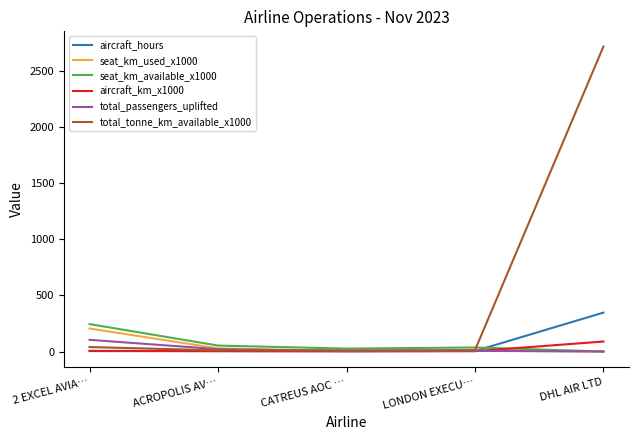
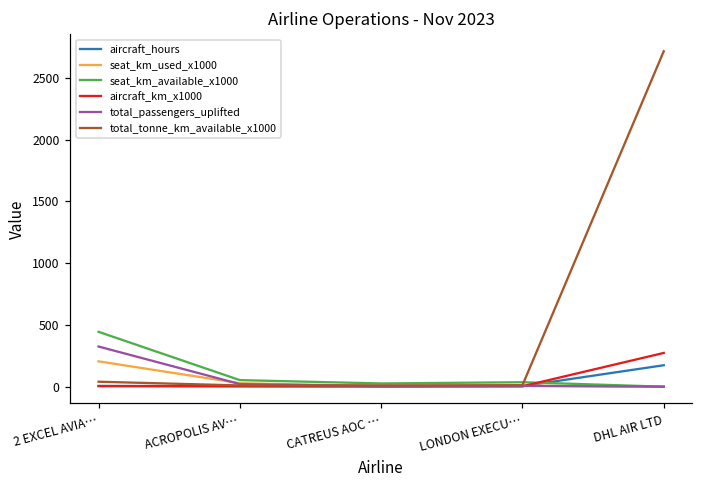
seat_km_available_x1000, 2 EXCEL AVIA…: 240 -> 440
total_passengers_uplifted, 2 EXCEL AVIA…: 100 -> 330
aircraft_hours, DHL AIR LTD: 350 -> 170
aircraft_km_x1000, DHL AIR LTD: 90 -> 270
